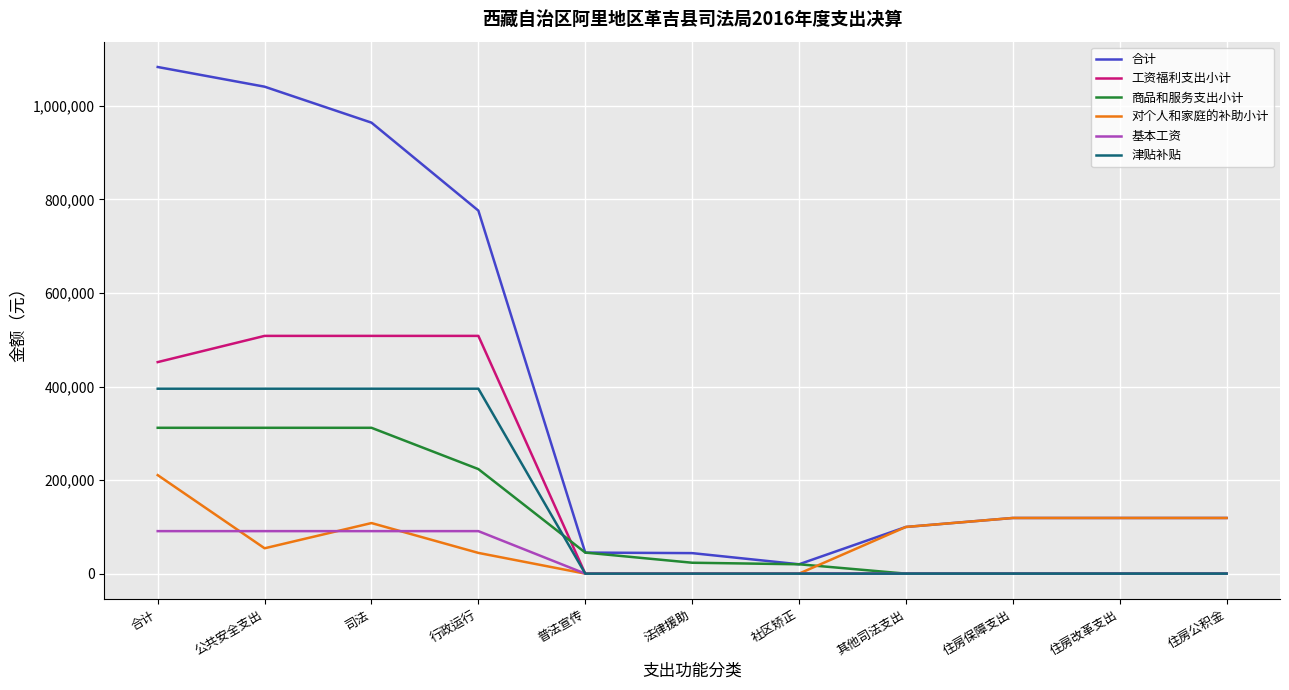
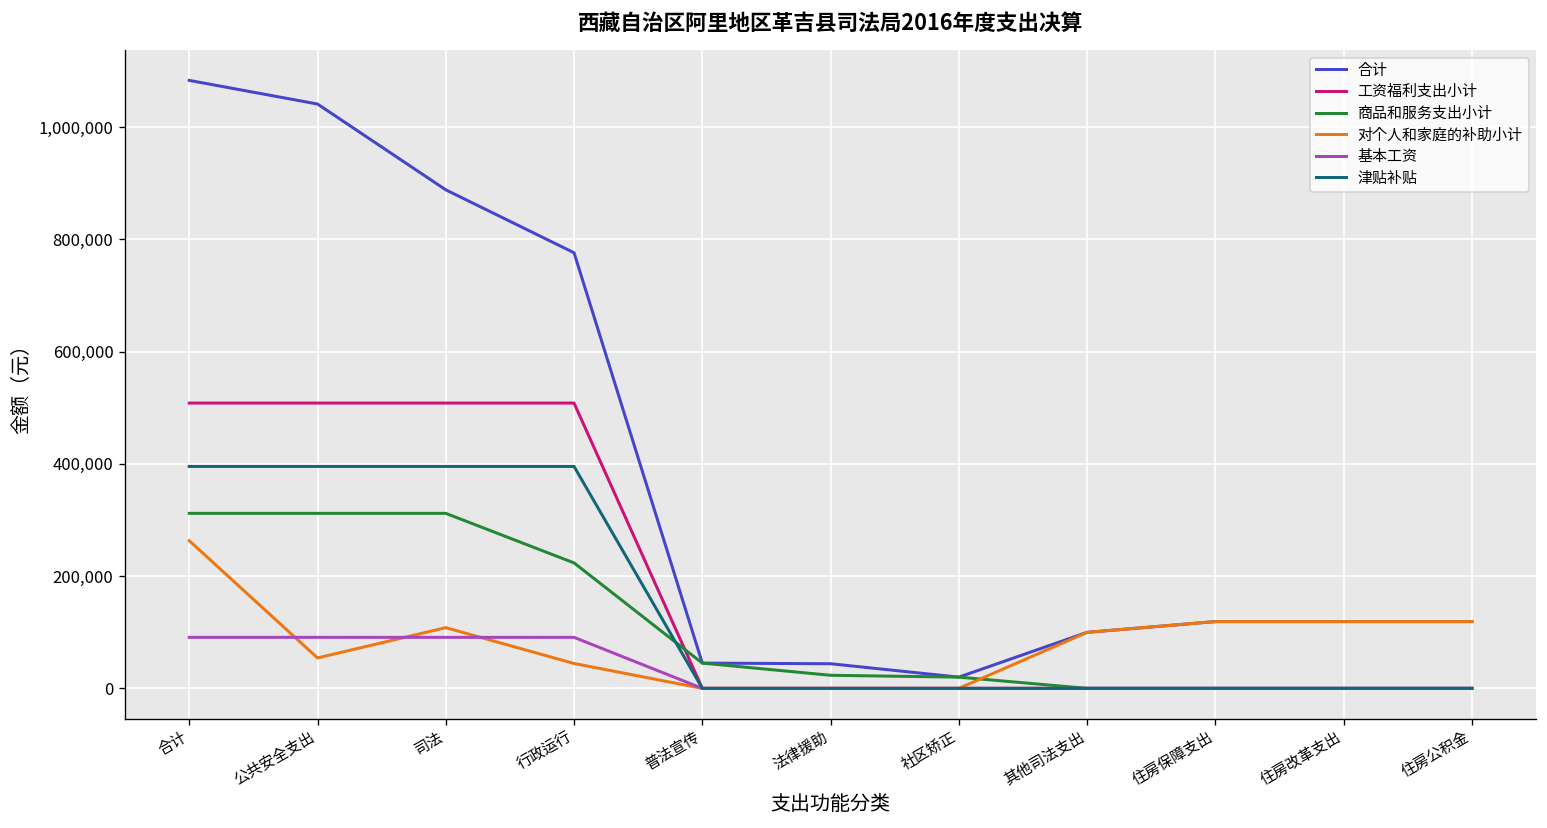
工资福利支出小计, 合计: 450,000 -> 510,000
对个人和家庭的补助小计, 合计: 210,000 -> 260,000
合计, 司法: 960,000 -> 890,000
